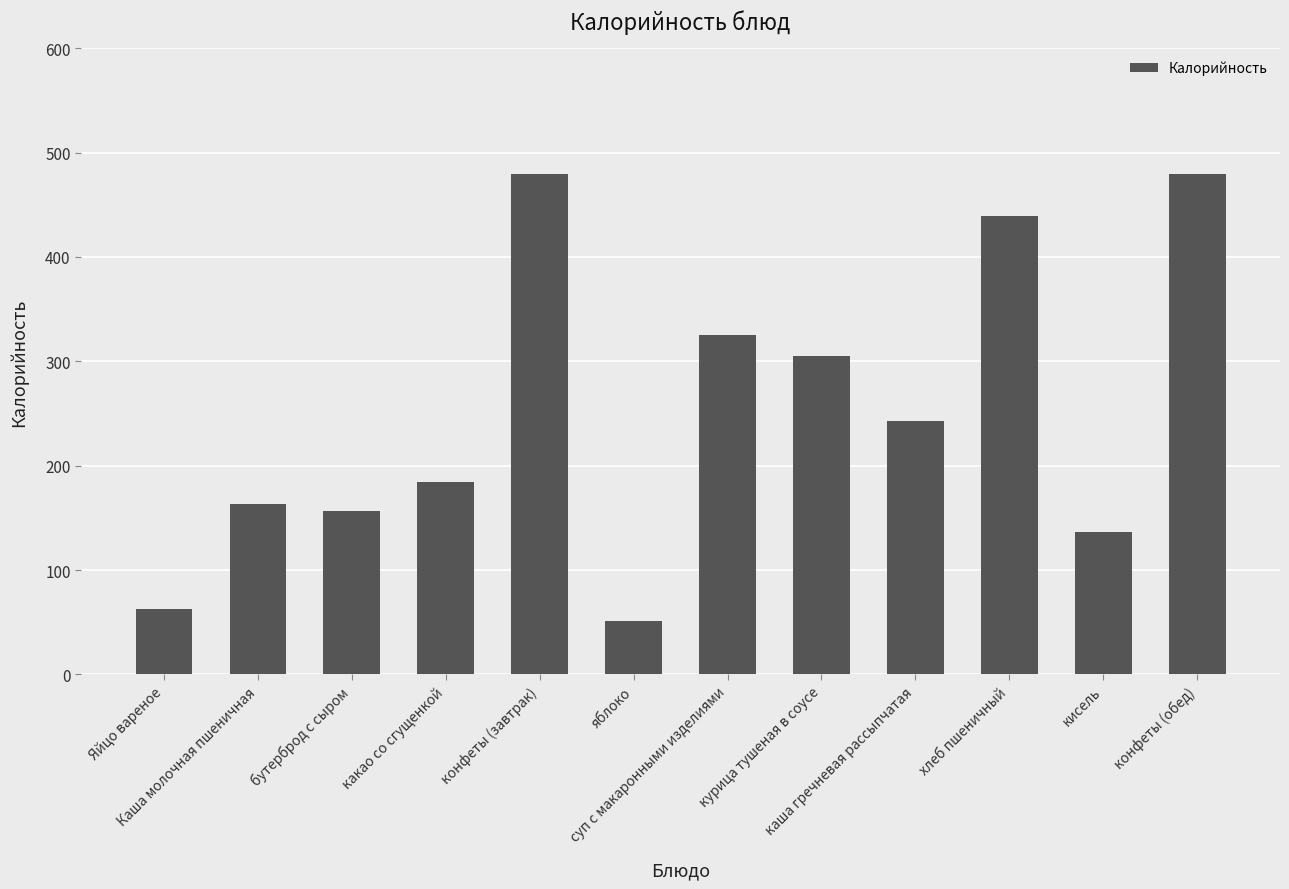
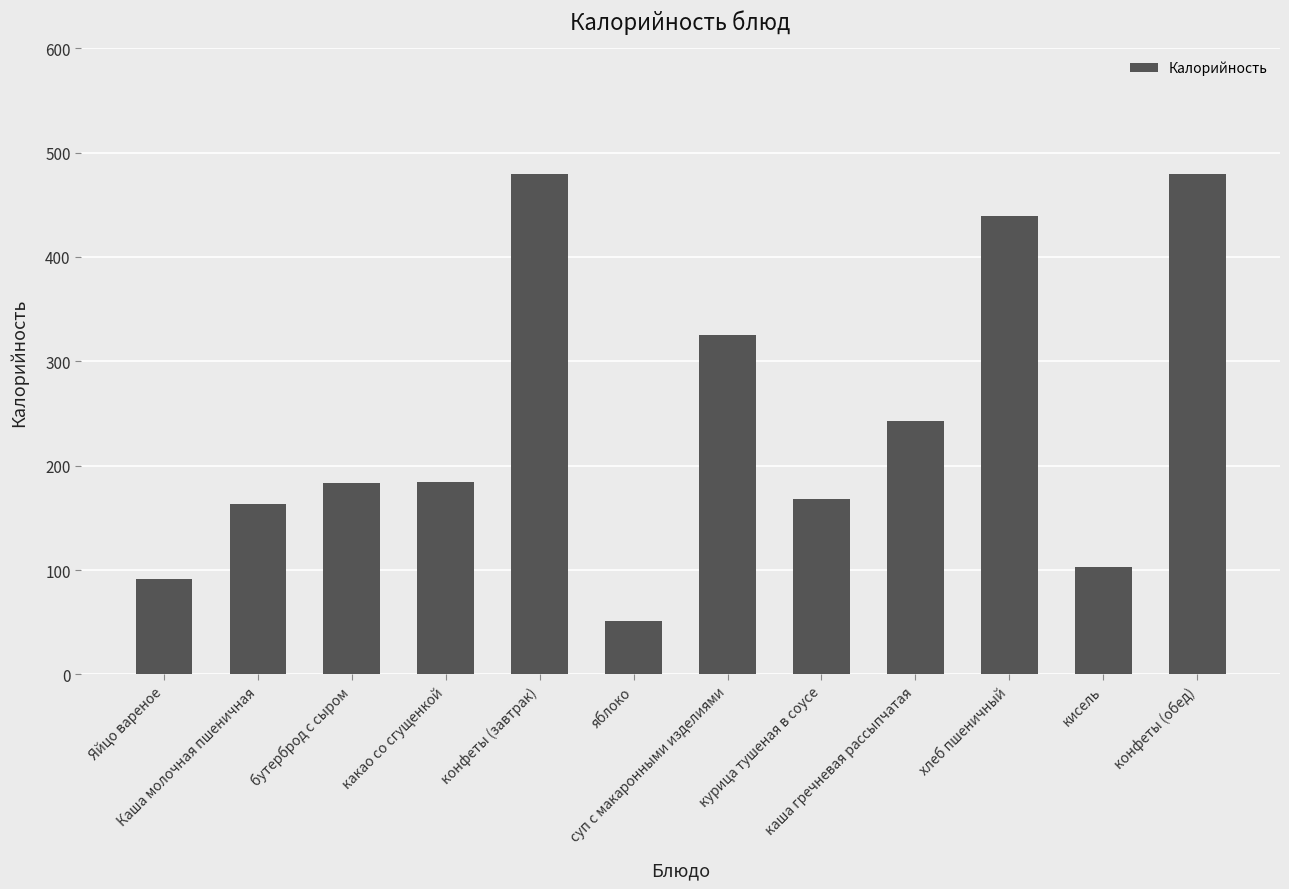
Яйцо вареное: 63 -> 91
бутерброд с сыром: 157 -> 183
курица тушеная в соусе: 305 -> 168
кисель: 136 -> 103
